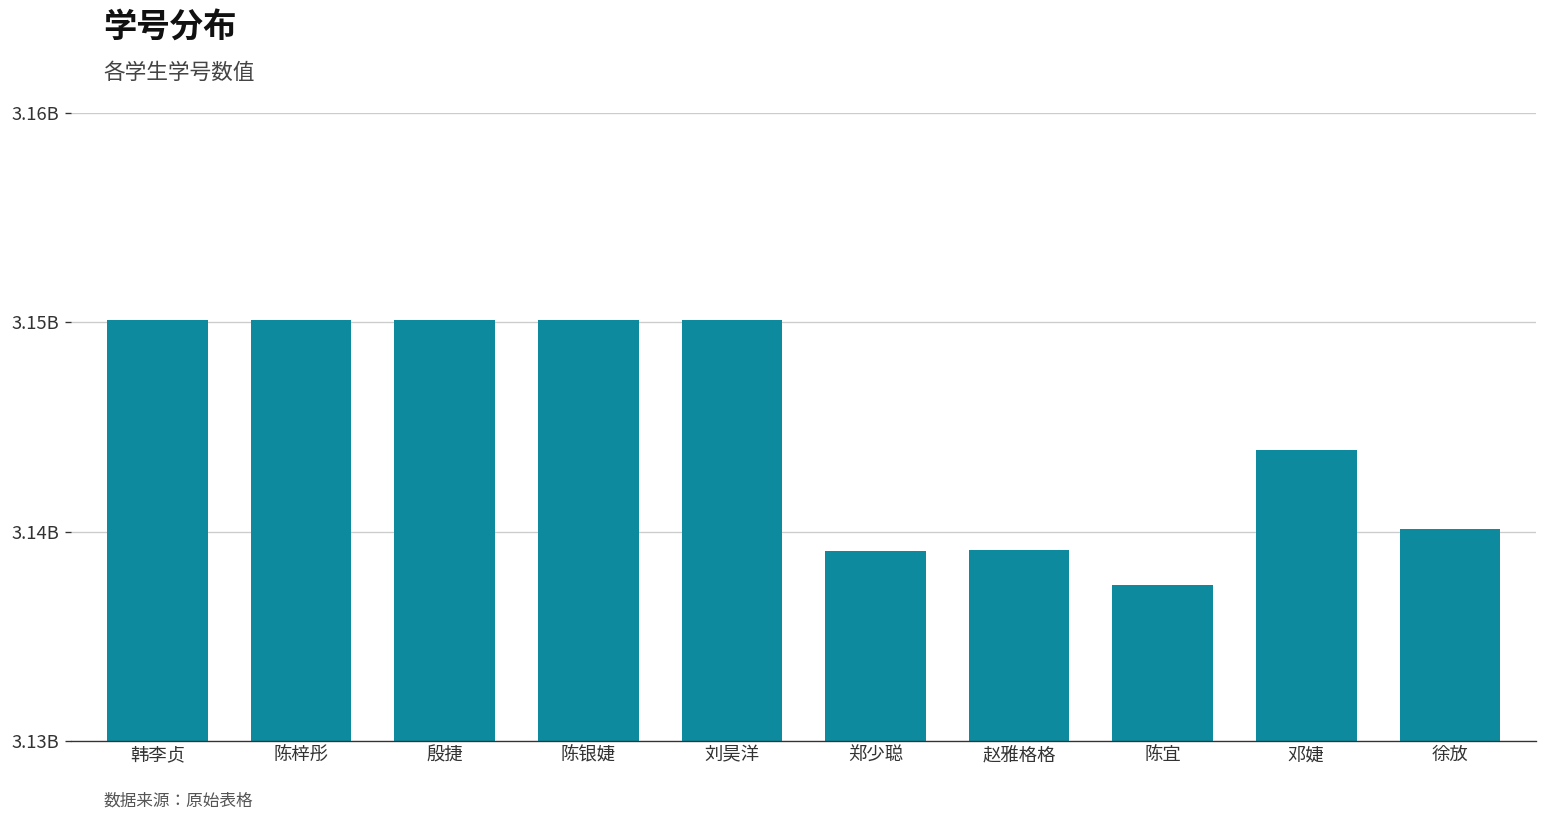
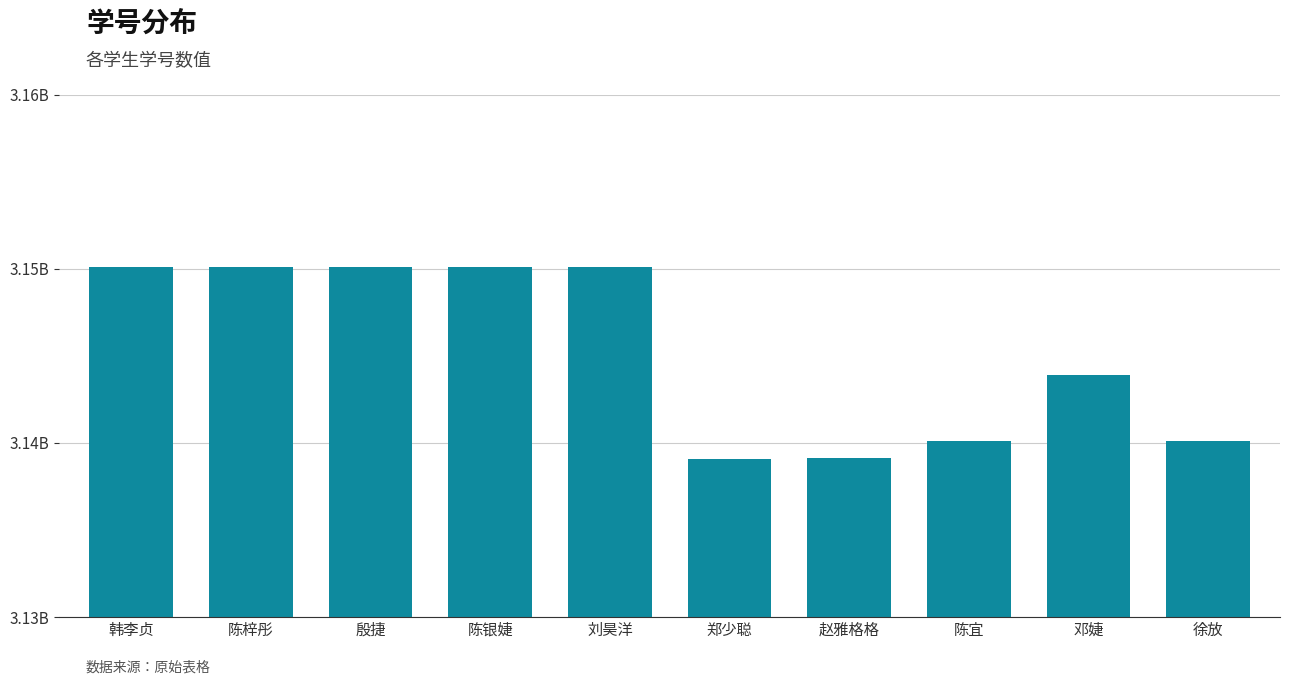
陈宜: 3137400000 -> 3140100000
